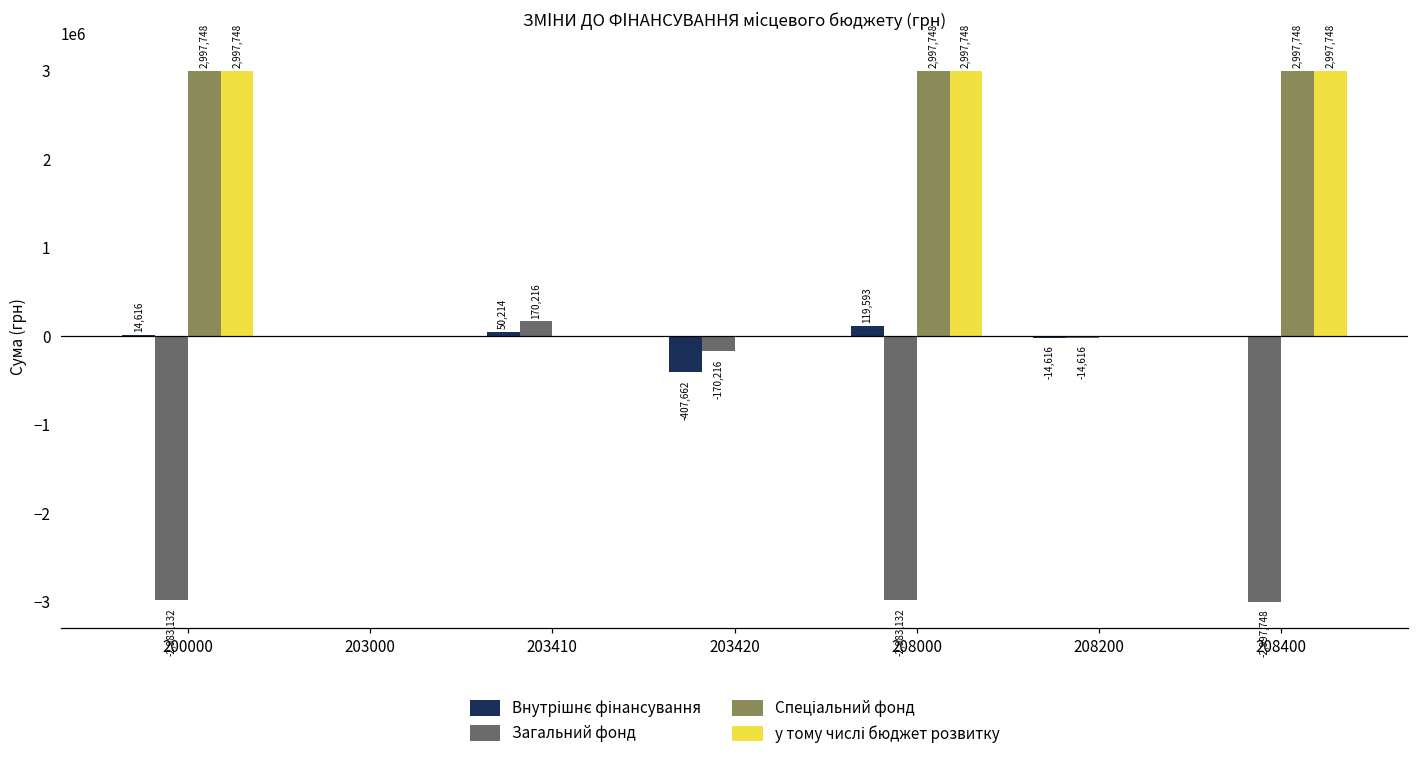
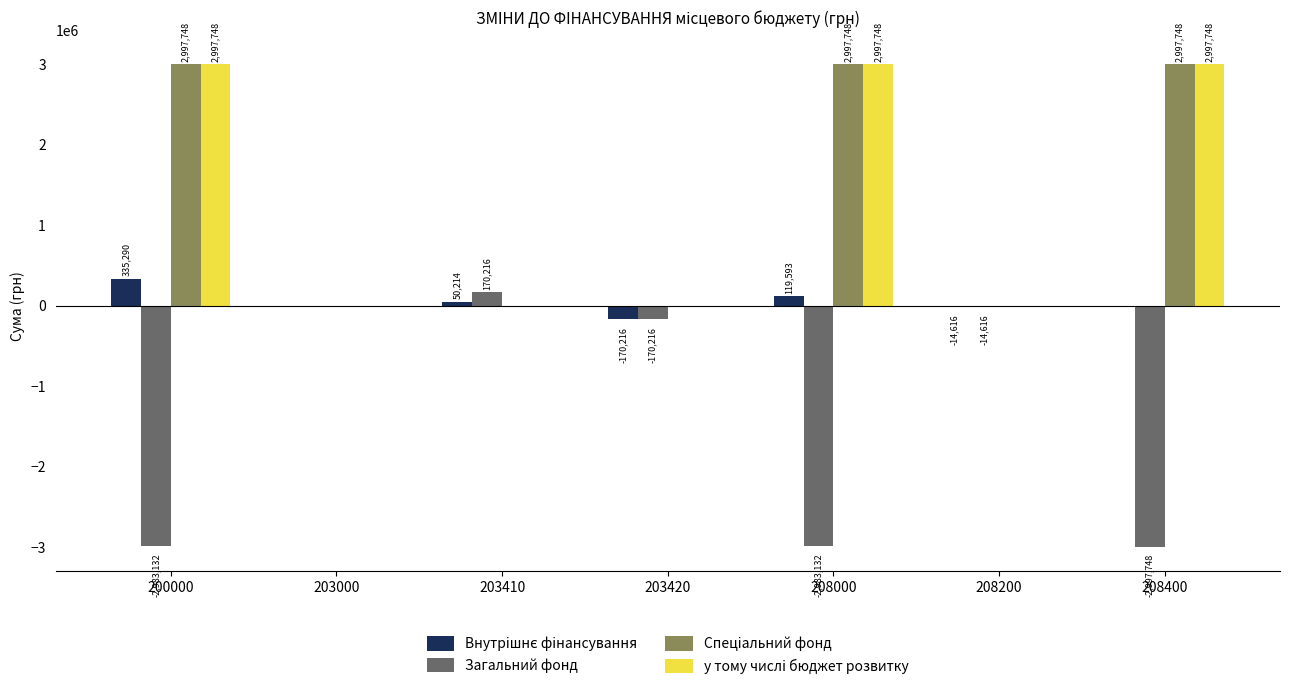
Внутрішнє фінансування, 200000: 14,616 -> 335,290
Внутрішнє фінансування, 203420: -407,662 -> -170,216
